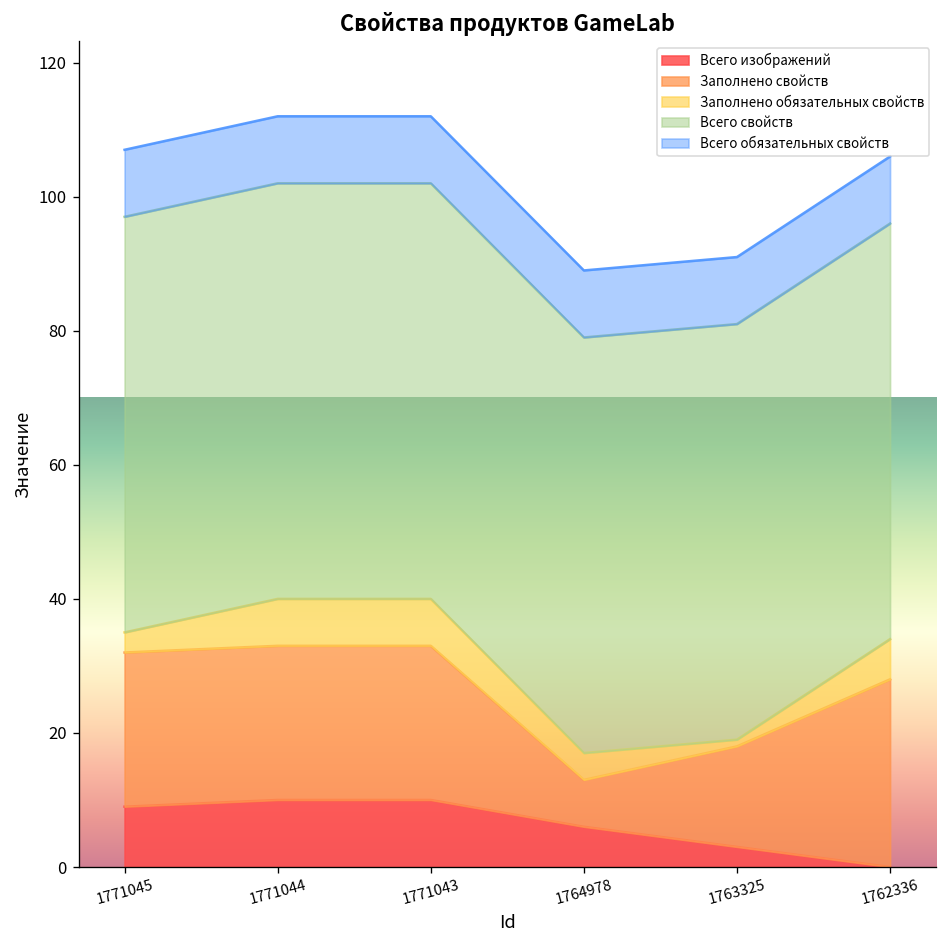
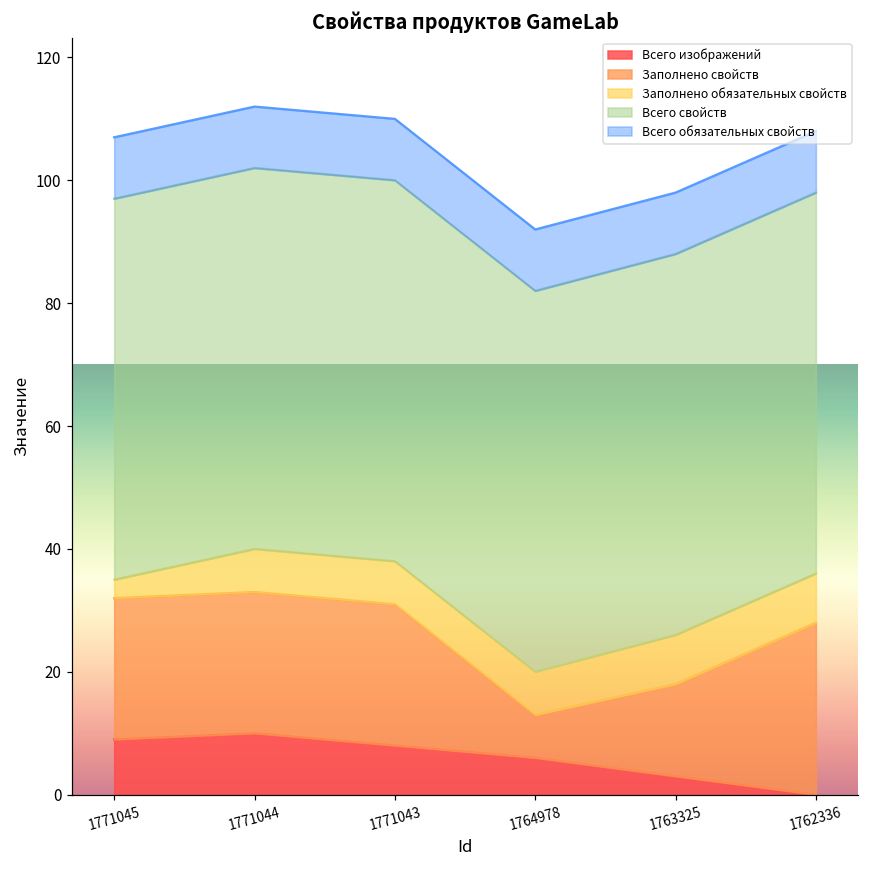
Всего изображений, 1771043: 10 -> 8
Заполнено обязательных свойств, 1764978: 4 -> 7
Заполнено обязательных свойств, 1763325: 1 -> 8
Заполнено обязательных свойств, 1762336: 6 -> 8
